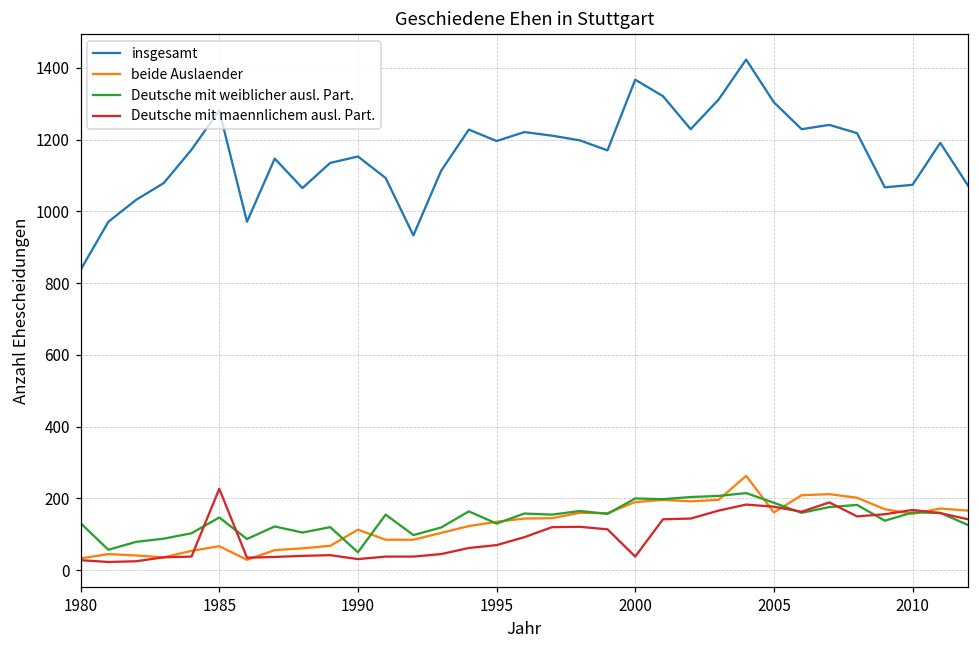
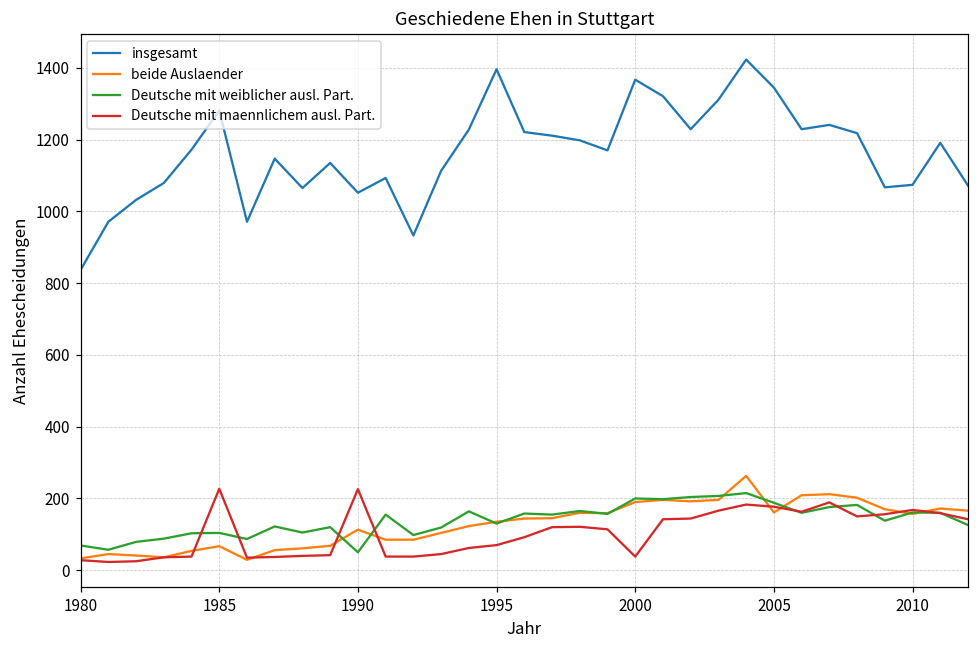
Deutsche mit weiblicher ausl. Part., 1980: 130 -> 70
Deutsche mit weiblicher ausl. Part., 1985: 150 -> 100
insgesamt, 1990: 1150 -> 1050
Deutsche mit maennlichem ausl. Part., 1990: 30 -> 230
insgesamt, 1995: 1200 -> 1400
insgesamt, 2005: 1300 -> 1350
